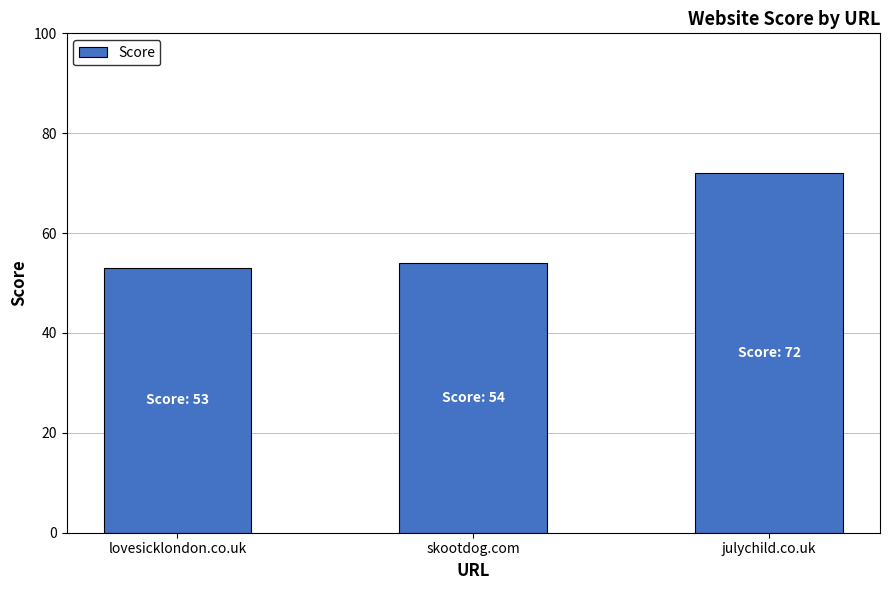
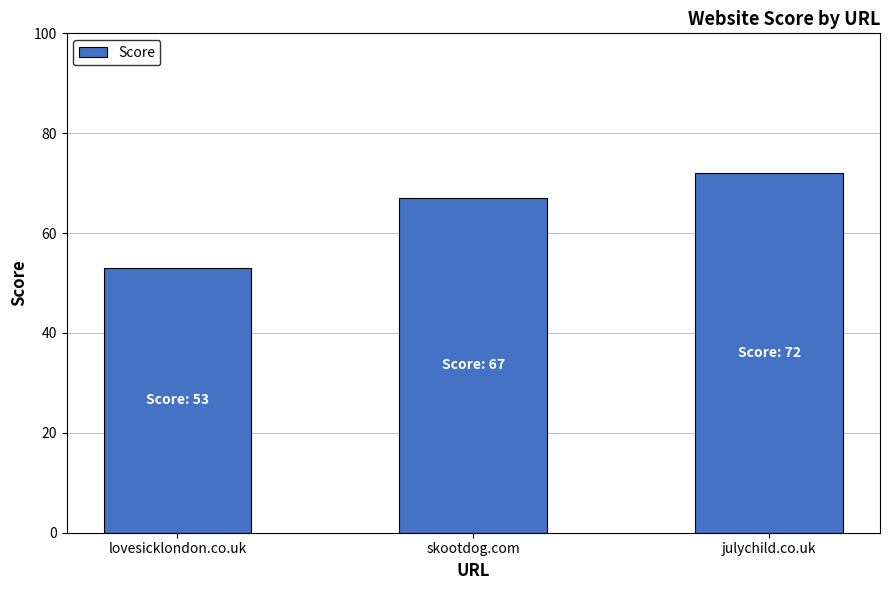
skootdog.com: 54 -> 67
